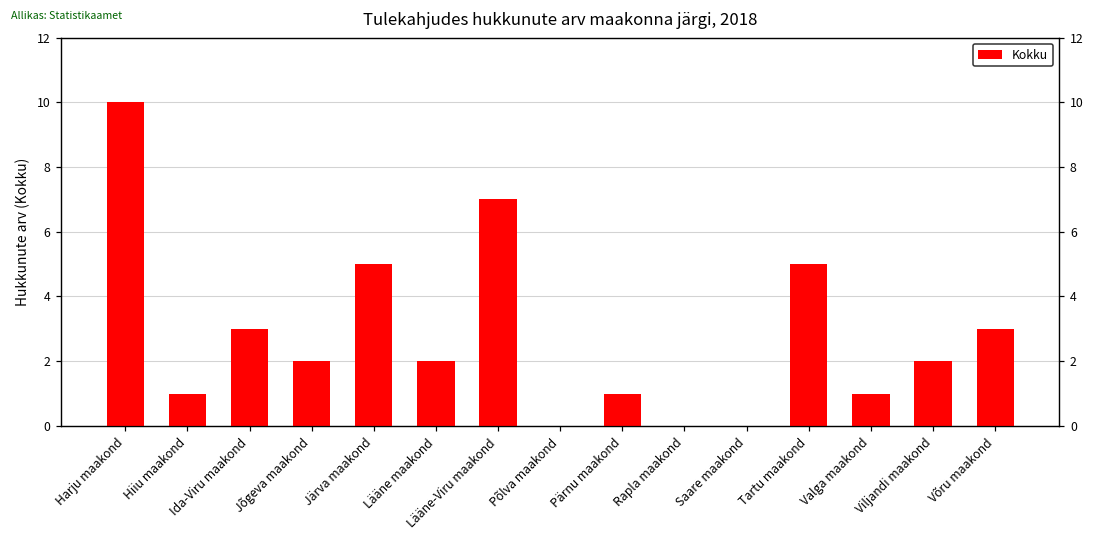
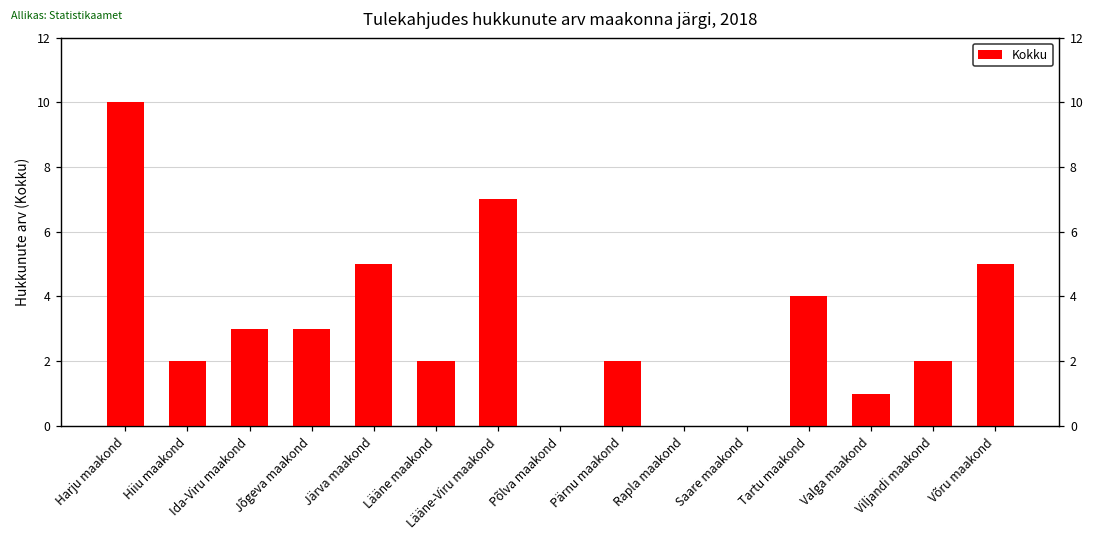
Hiiu maakond: 1 -> 2
Jõgeva maakond: 2 -> 3
Pärnu maakond: 1 -> 2
Tartu maakond: 5 -> 4
Võru maakond: 3 -> 5
